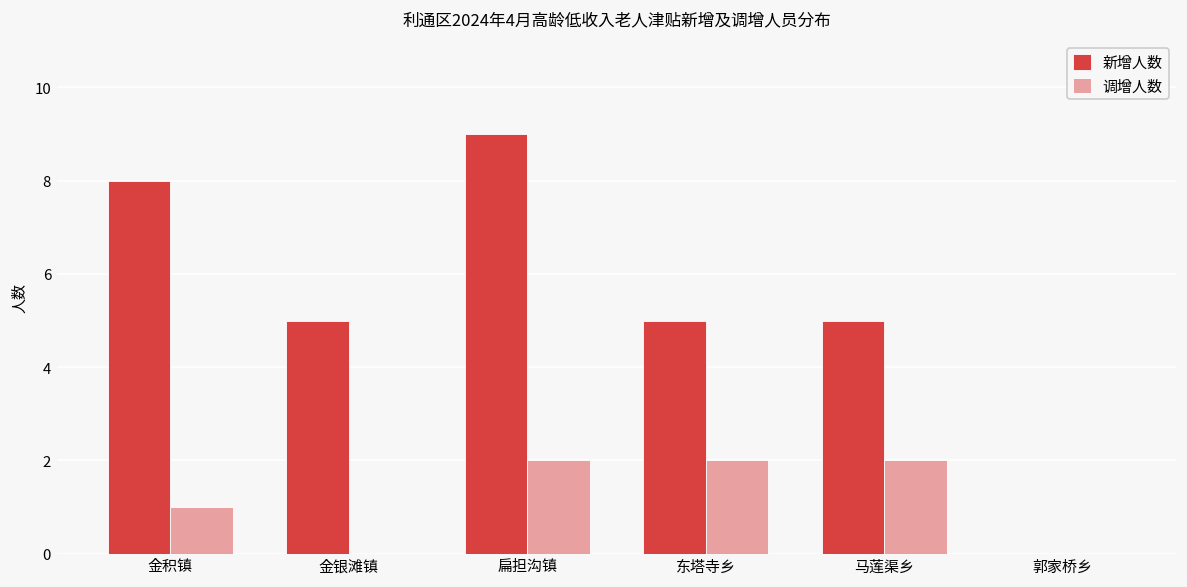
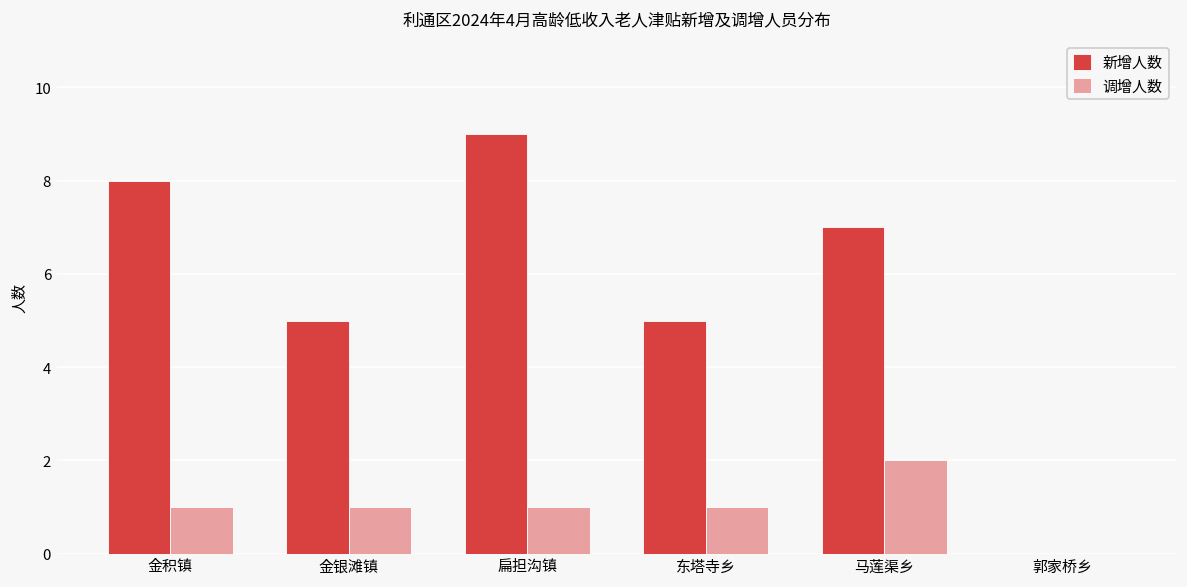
调增人数, 金银滩镇: 0 -> 1
调增人数, 扁担沟镇: 2 -> 1
调增人数, 东塔寺乡: 2 -> 1
新增人数, 马莲渠乡: 5 -> 7
